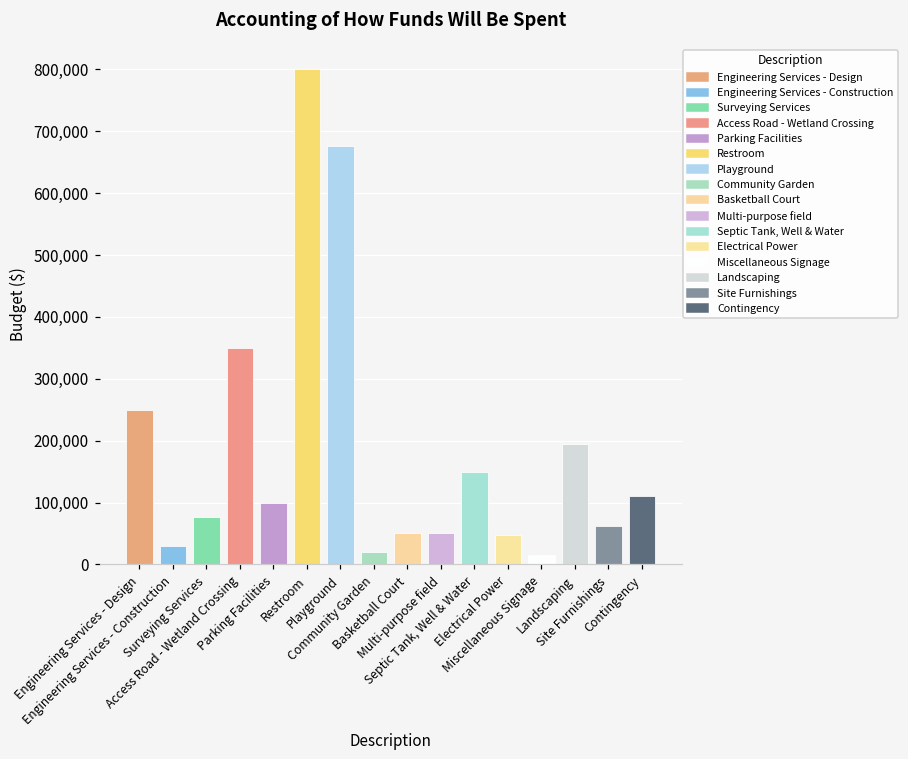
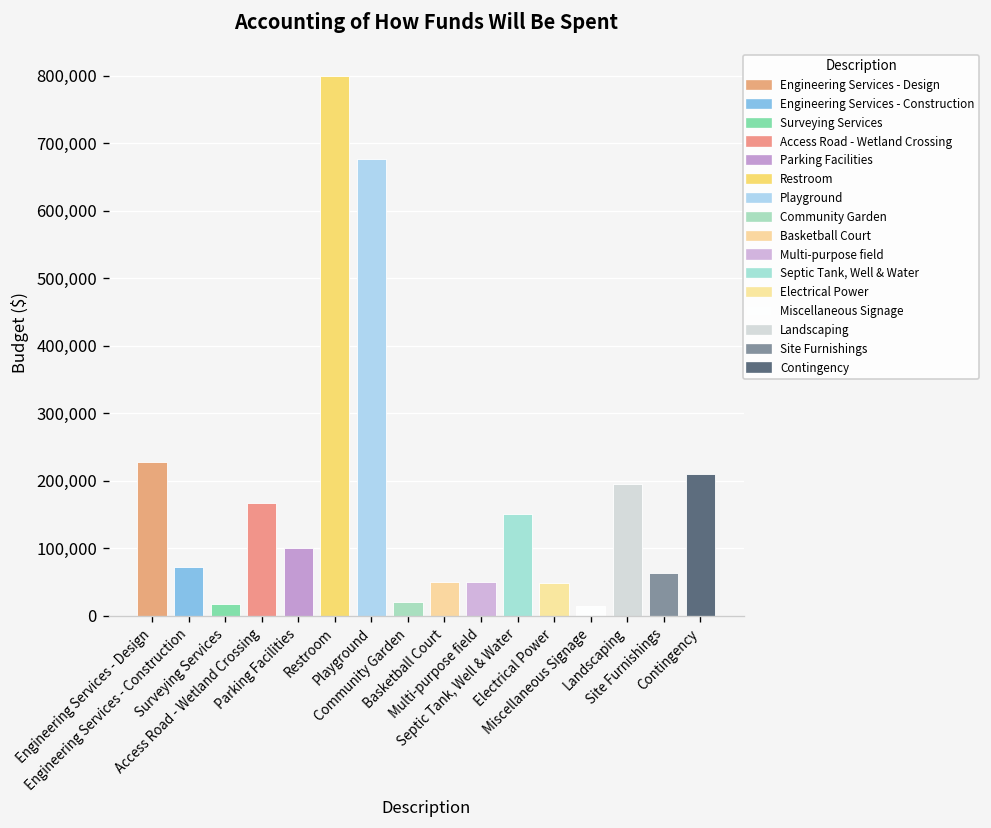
Engineering Services - Design: 250,000 -> 230,000
Engineering Services - Construction: 30,000 -> 70,000
Surveying Services: 80,000 -> 20,000
Access Road - Wetland Crossing: 350,000 -> 170,000
Contingency: 110,000 -> 210,000
